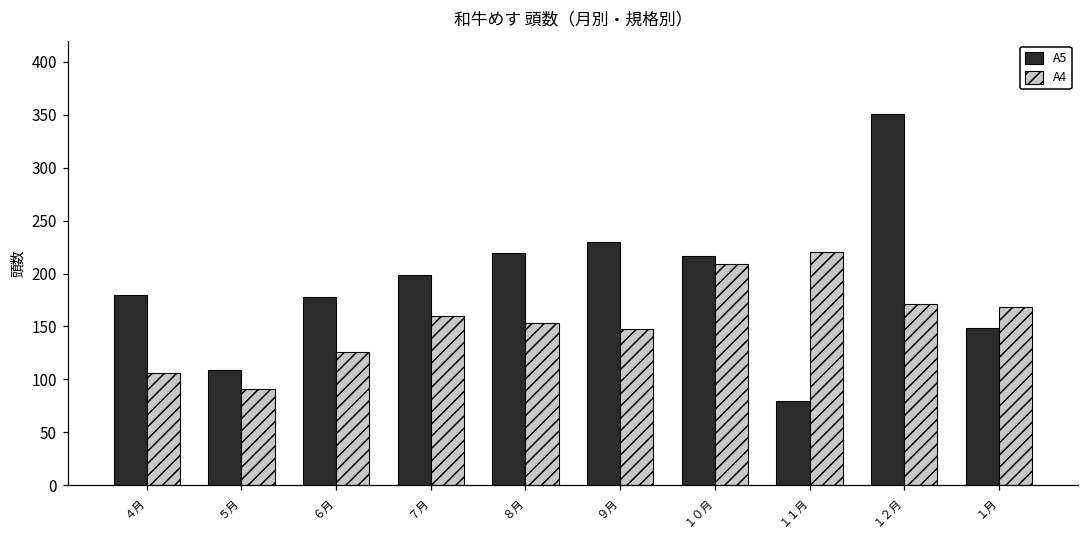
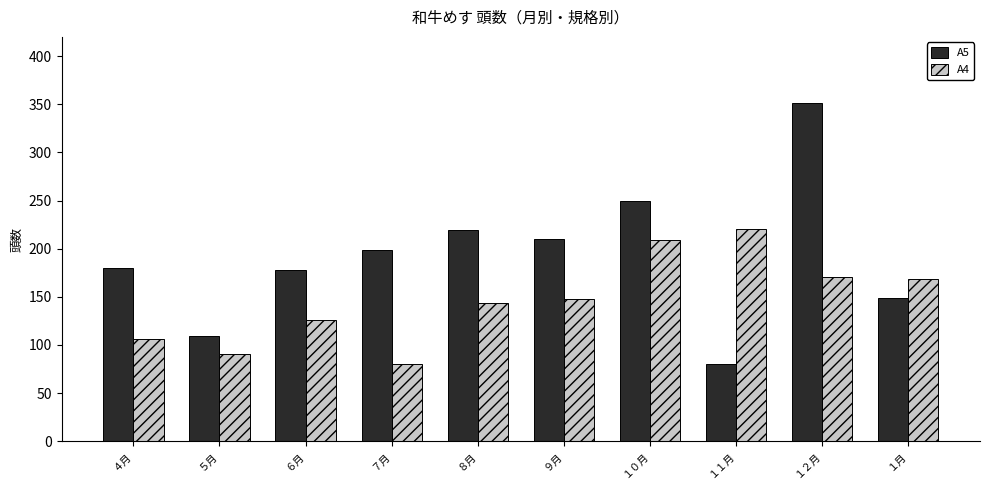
A4, ７月: 160 -> 80
A4, ８月: 150 -> 140
A5, ９月: 230 -> 210
A5, １０月: 220 -> 250
